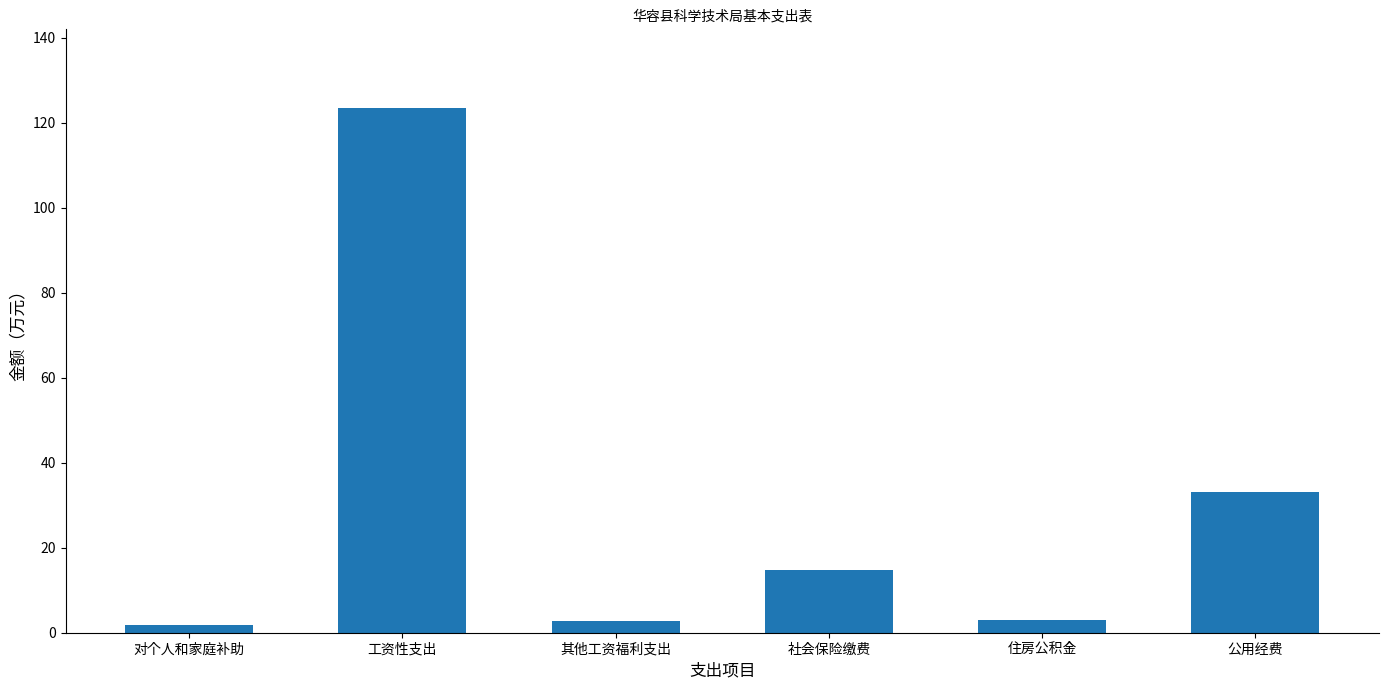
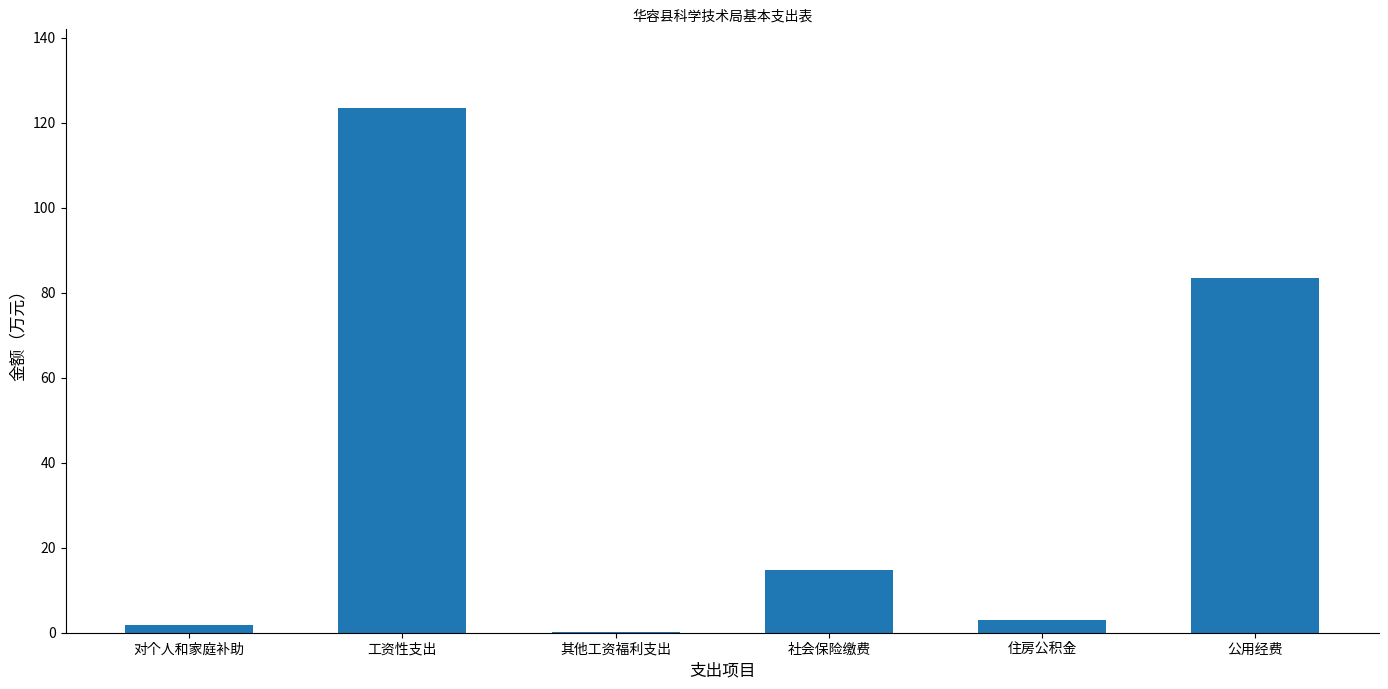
其他工资福利支出: 3 -> 0
公用经费: 33 -> 84
